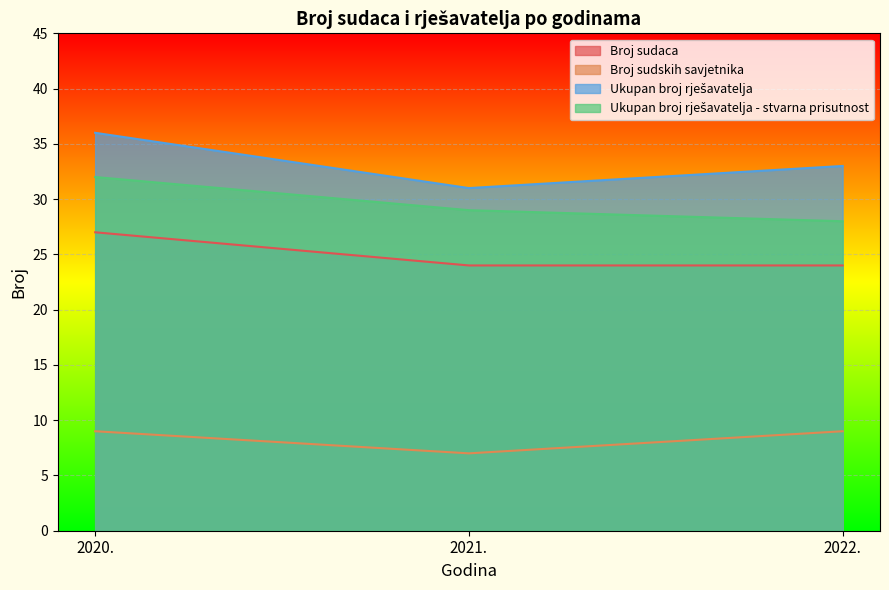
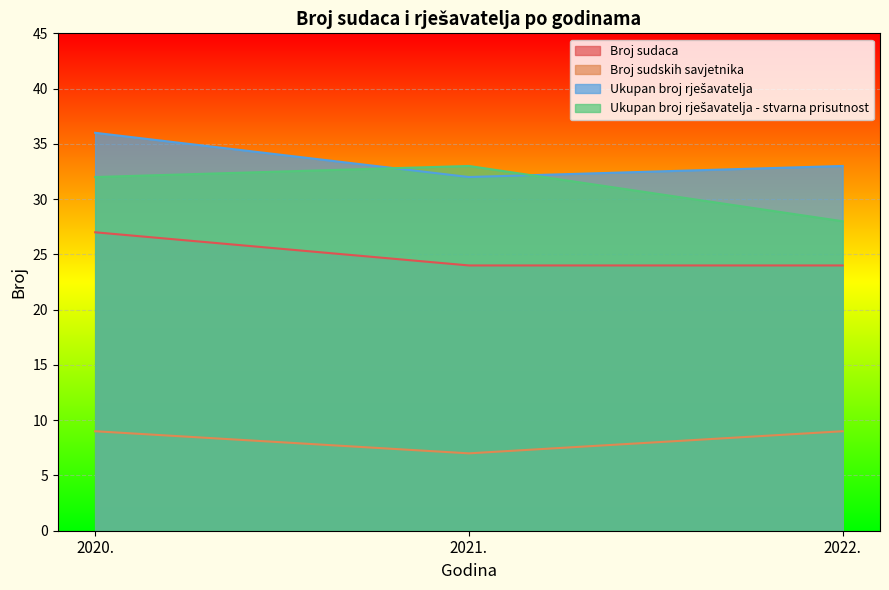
Ukupan broj rješavatelja, 2021.: 31 -> 32
Ukupan broj rješavatelja - stvarna prisutnost, 2021.: 29 -> 33
